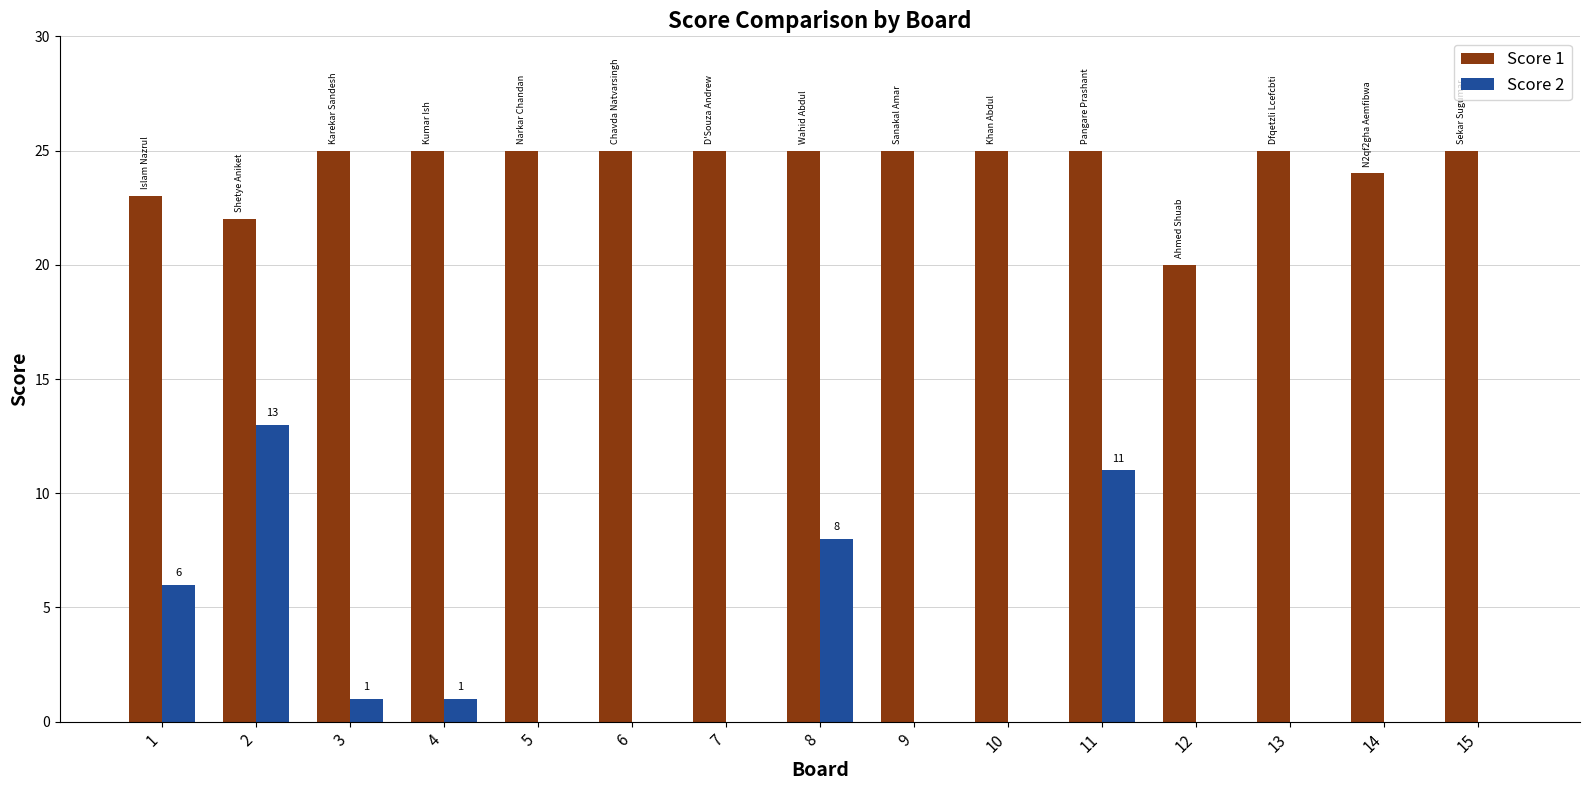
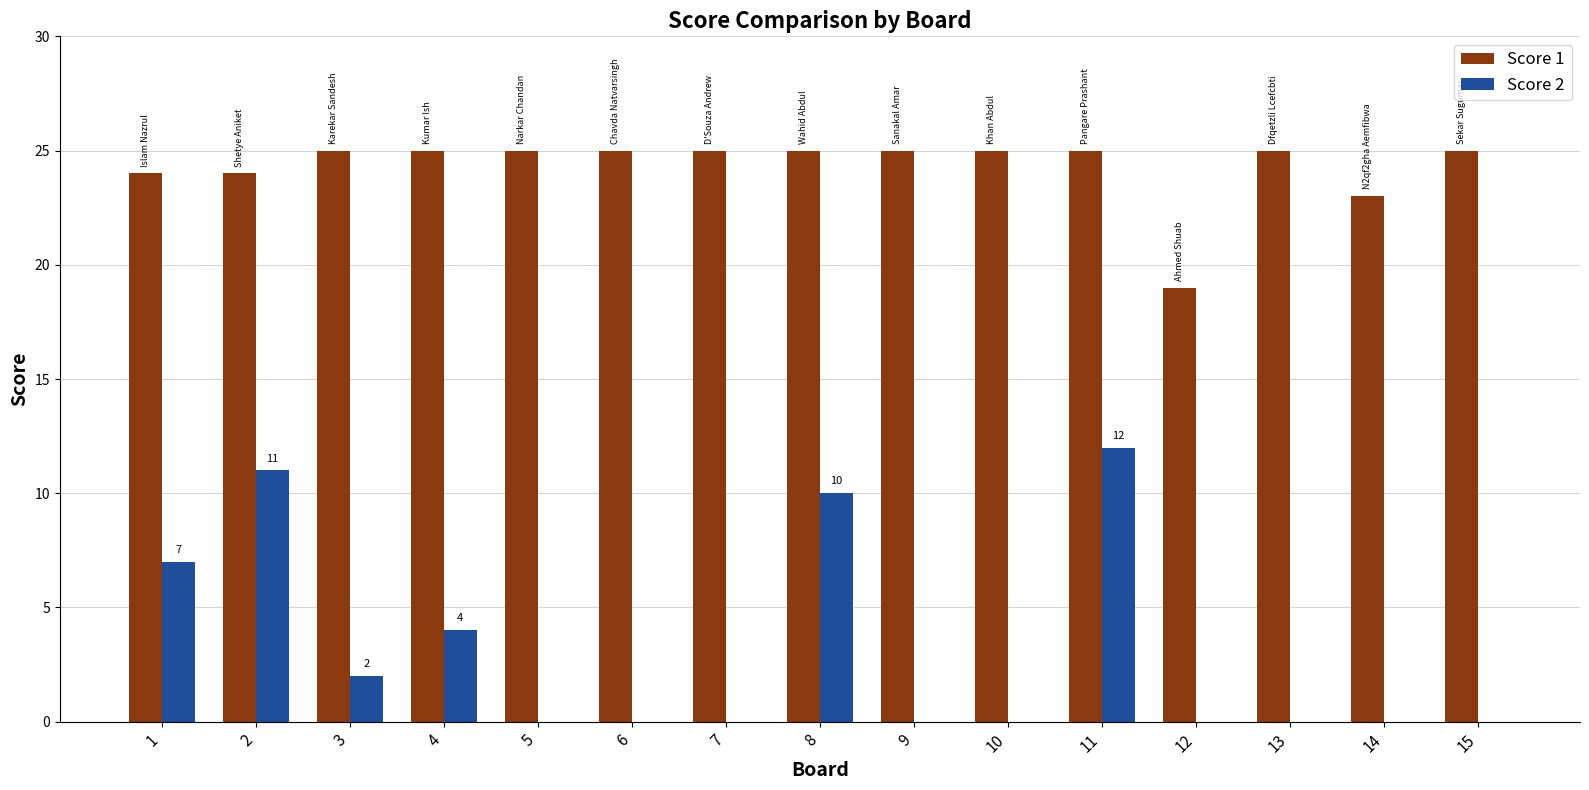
Score 1, 1: 23 -> 24
Score 2, 1: 6 -> 7
Score 1, 2: 22 -> 24
Score 2, 2: 13 -> 11
Score 2, 3: 1 -> 2
Score 2, 4: 1 -> 4
Score 2, 8: 8 -> 10
Score 2, 11: 11 -> 12
Score 1, 12: 20 -> 19
Score 1, 14: 24 -> 23
